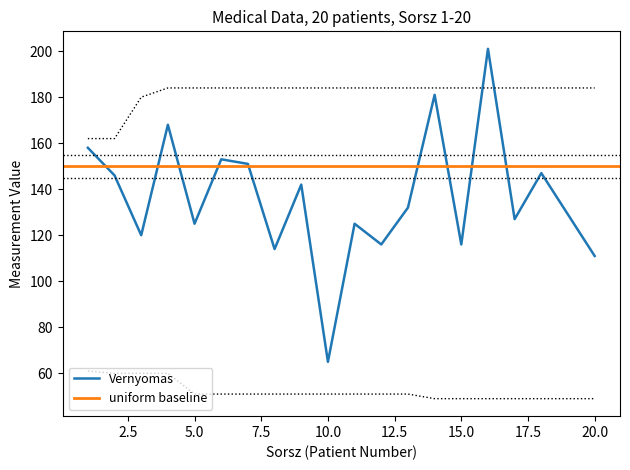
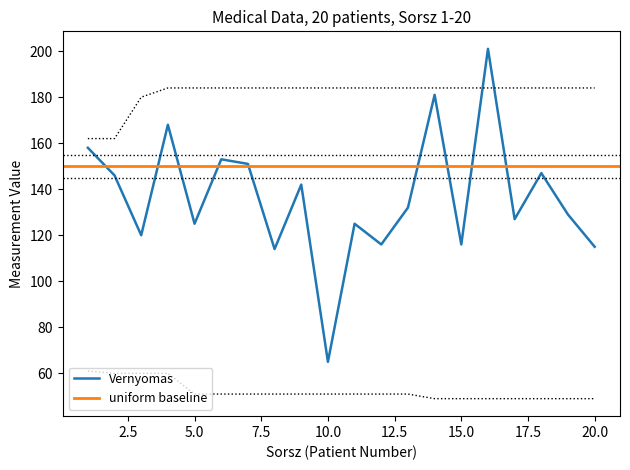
Vernyomas, 20.0: 111 -> 115
